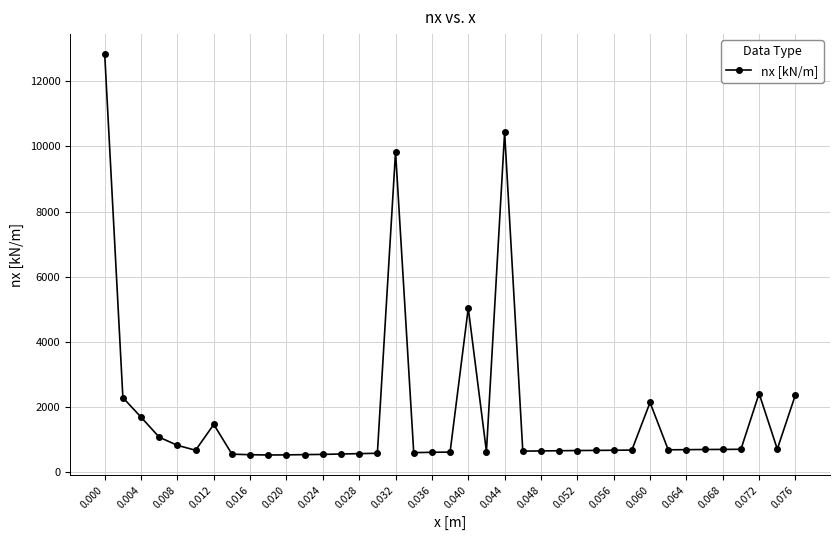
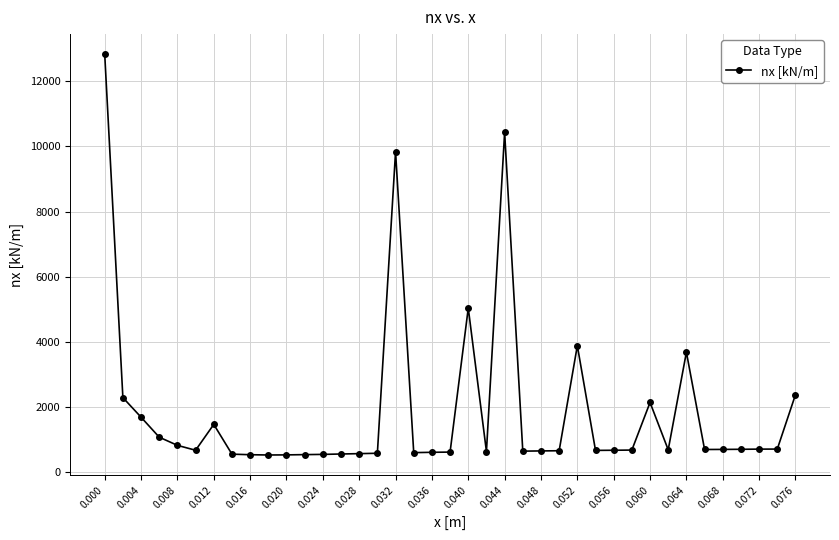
0.052: 700 -> 3900
0.064: 700 -> 3700
0.072: 2400 -> 700
